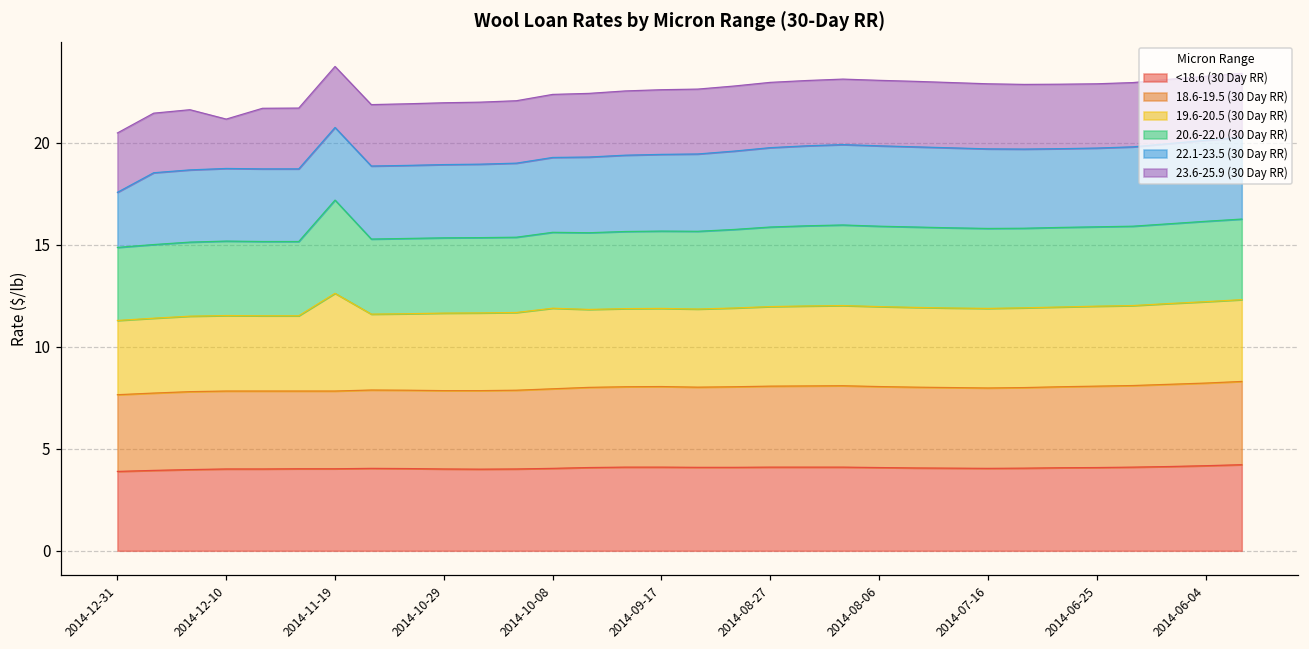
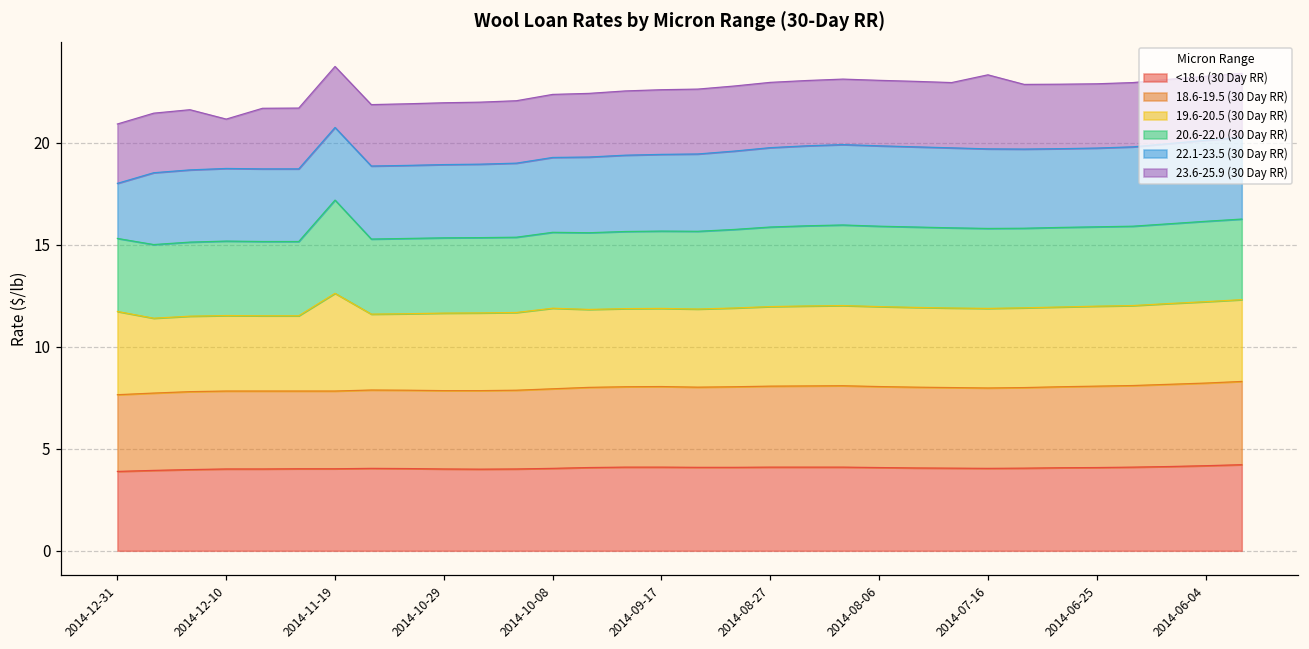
19.6-20.5 (30 Day RR), 2014-12-31: 3.6 -> 4.1
23.6-25.9 (30 Day RR), 2014-07-16: 3.2 -> 3.6
